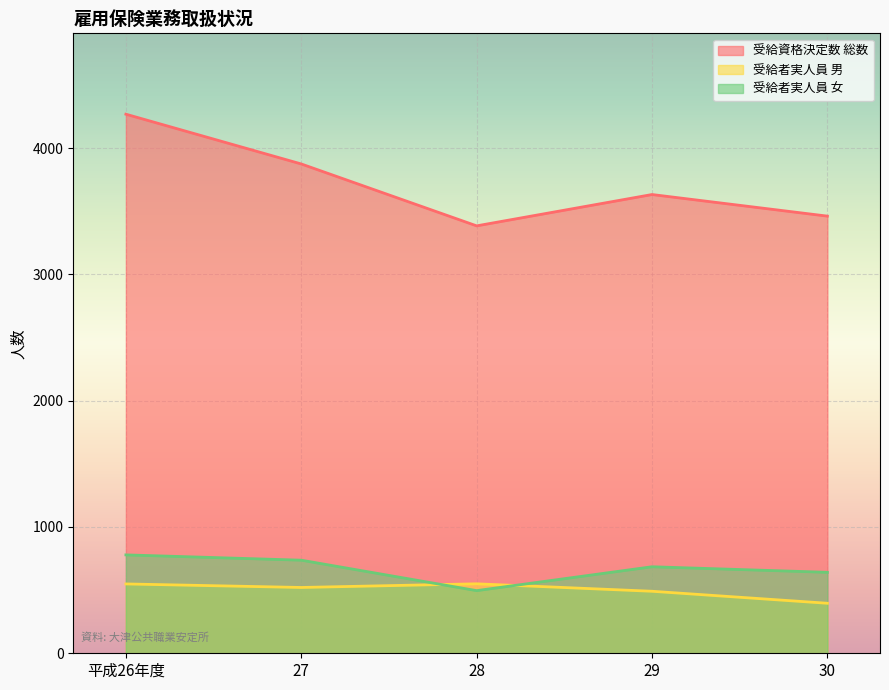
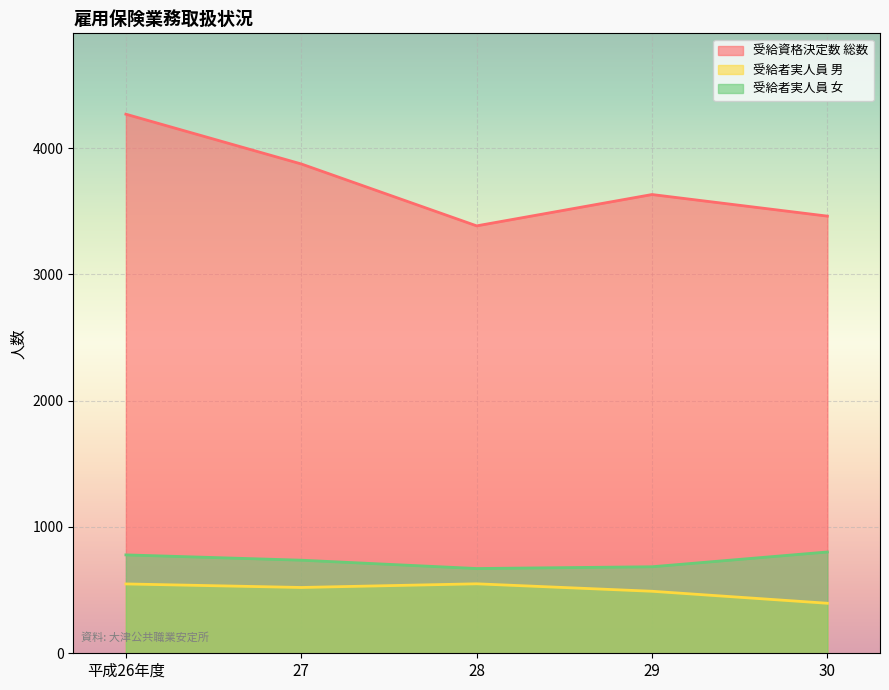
受給者実人員 女, 28: 500 -> 670
受給者実人員 女, 30: 640 -> 800
